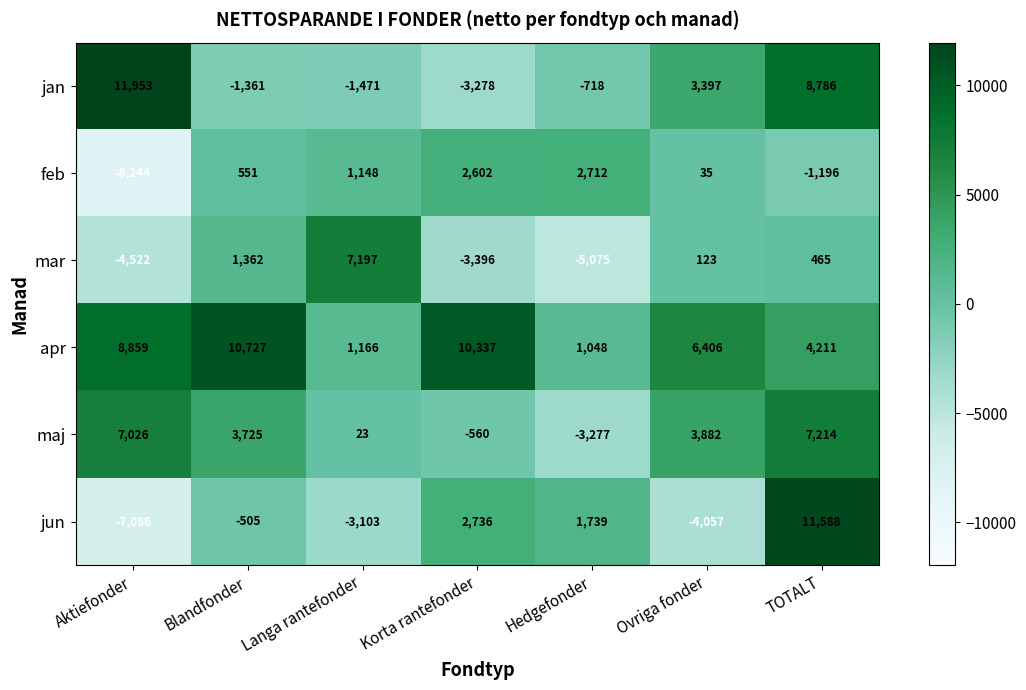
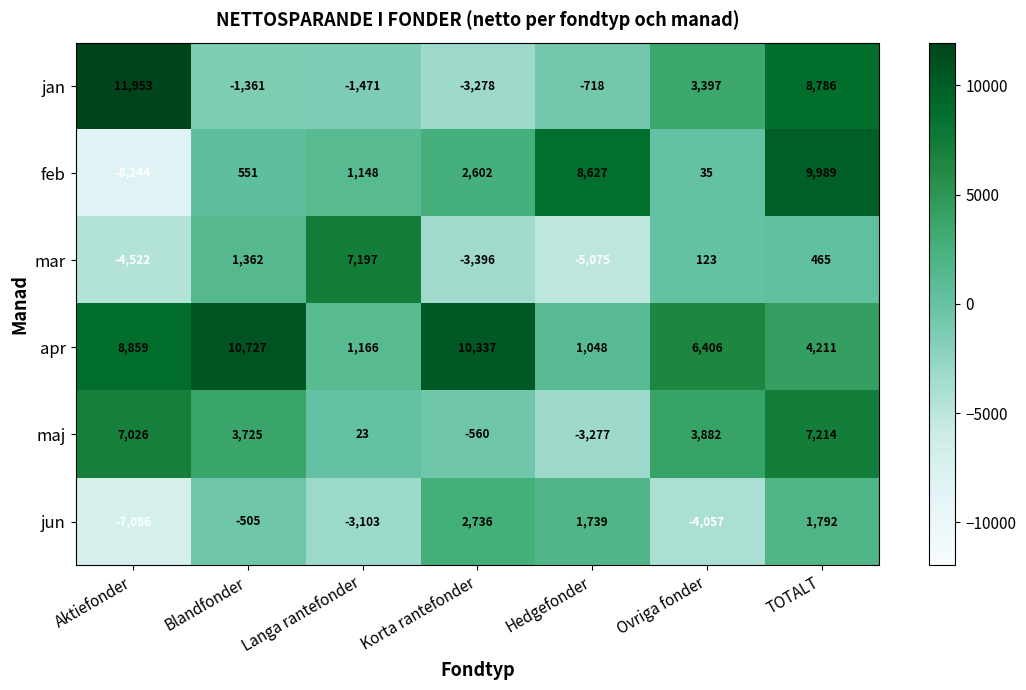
feb, Hedgefonder: 2,712 -> 8,627
feb, TOTALT: -1,196 -> 9,989
jun, TOTALT: 11,588 -> 1,792
